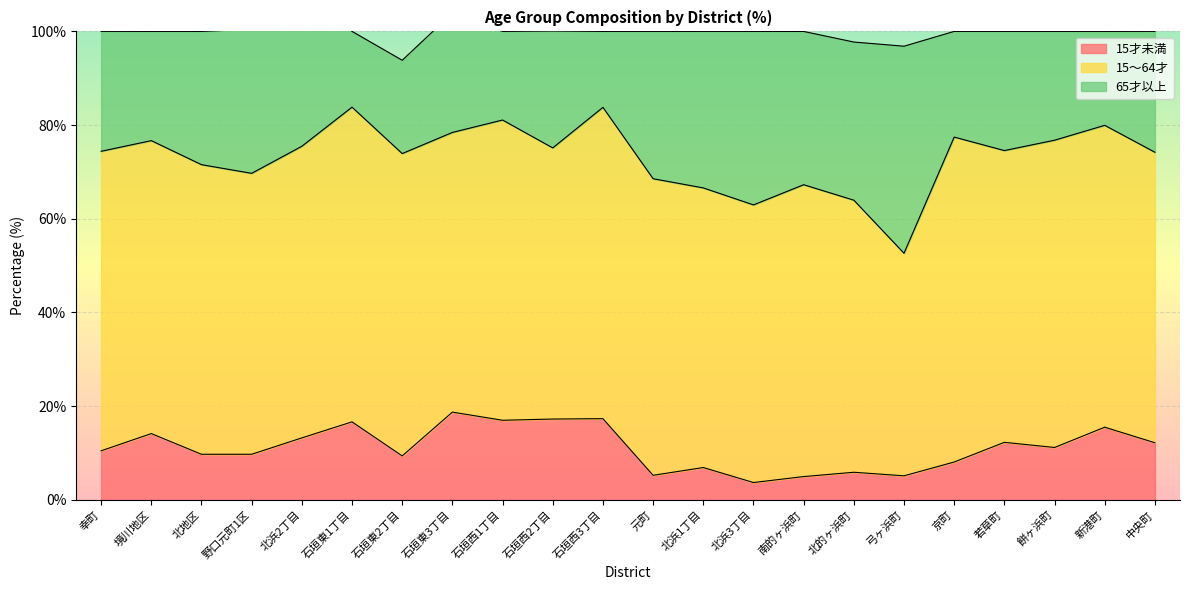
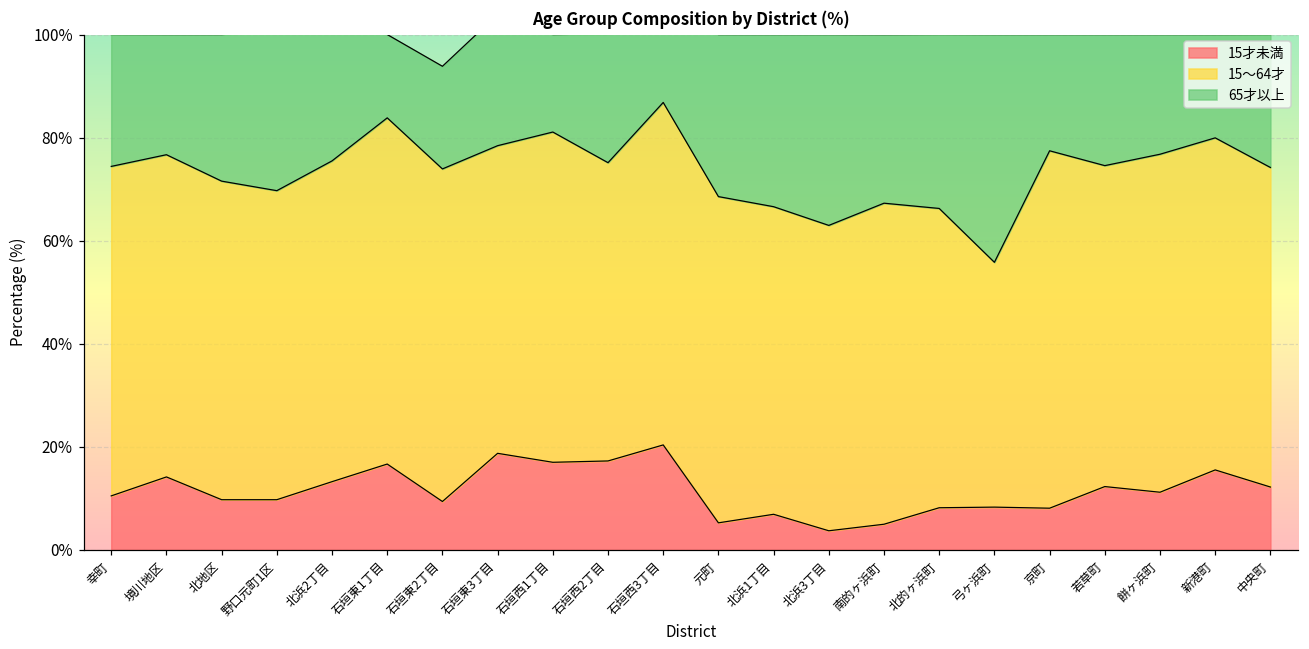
15才未満, 石垣西3丁目: 17% -> 20%
15才未満, 北的ヶ浜町: 6% -> 8%
15才未満, 弓ヶ浜町: 5% -> 8%
